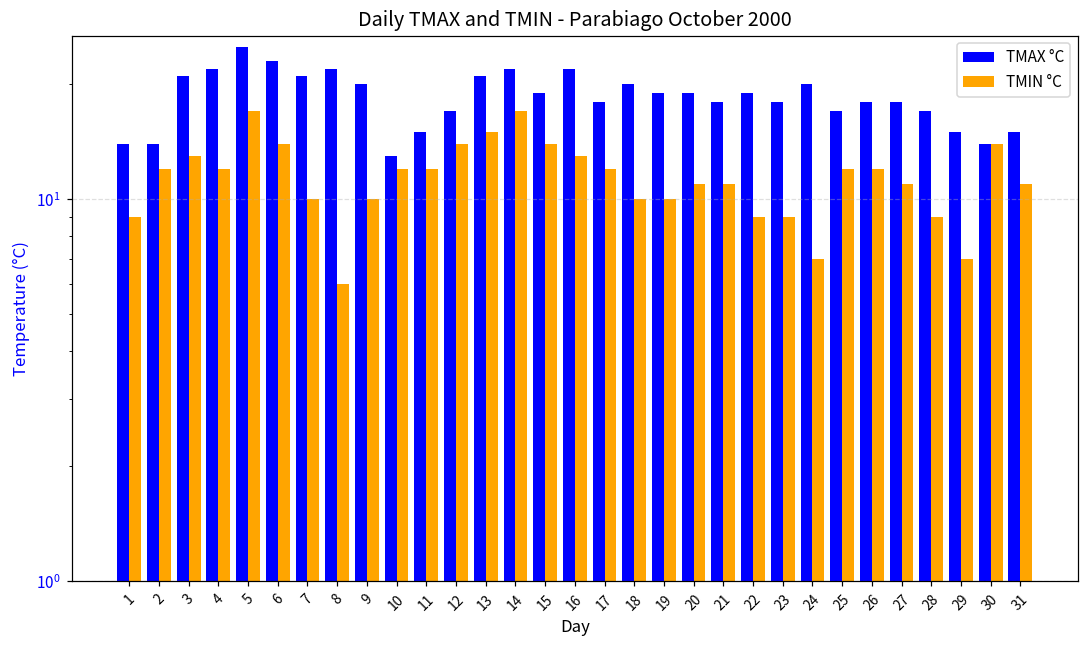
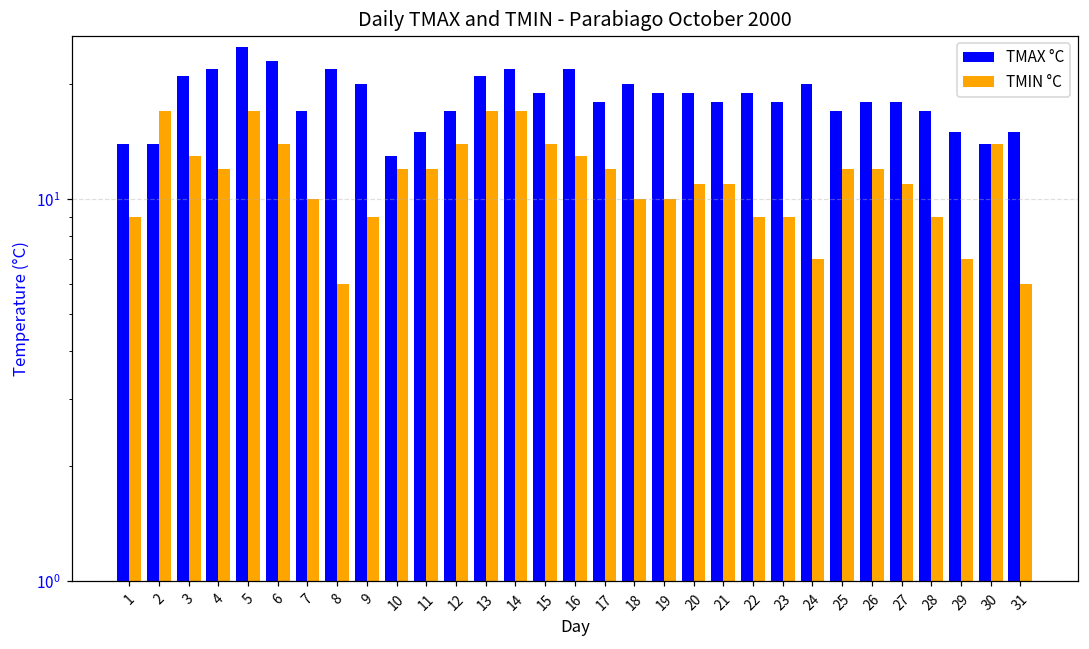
TMIN °C, 2: 12 -> 17
TMAX °C, 7: 21 -> 17
TMIN °C, 9: 10 -> 9
TMIN °C, 13: 15 -> 17
TMIN °C, 31: 11 -> 6
